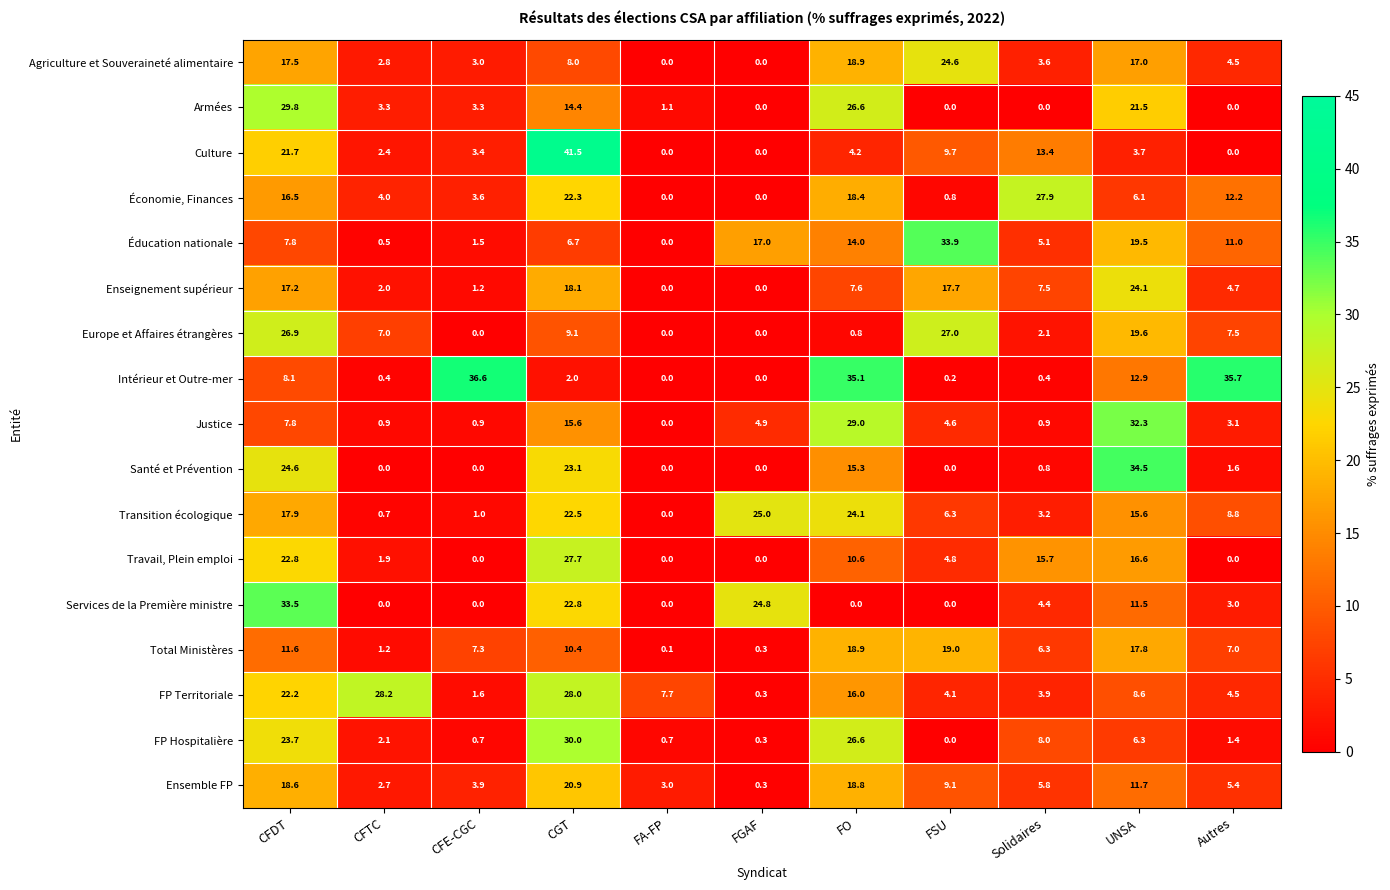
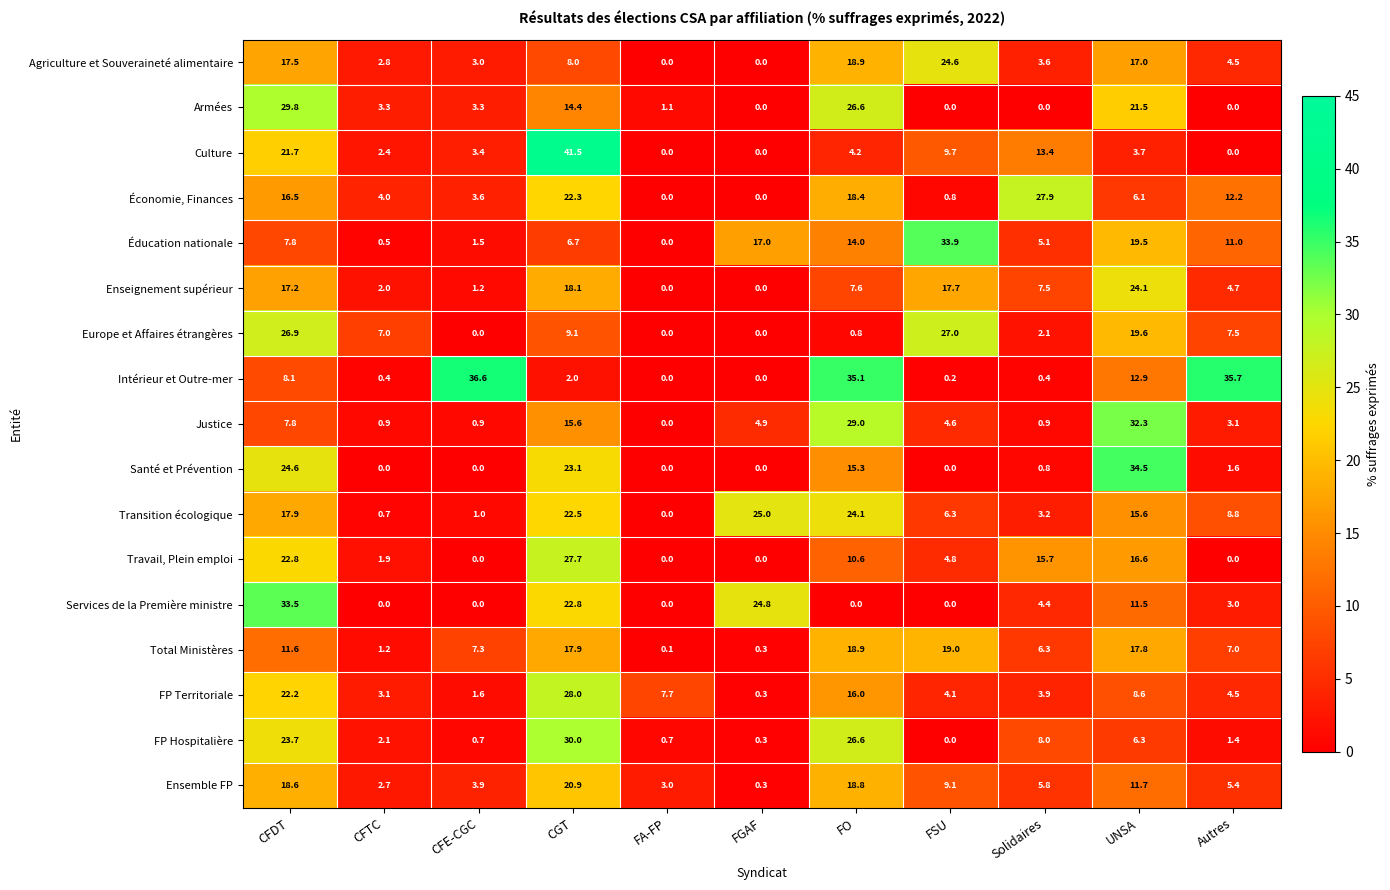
Total Ministères, CGT: 10.4 -> 17.9
FP Territoriale, CFTC: 28.2 -> 3.1
